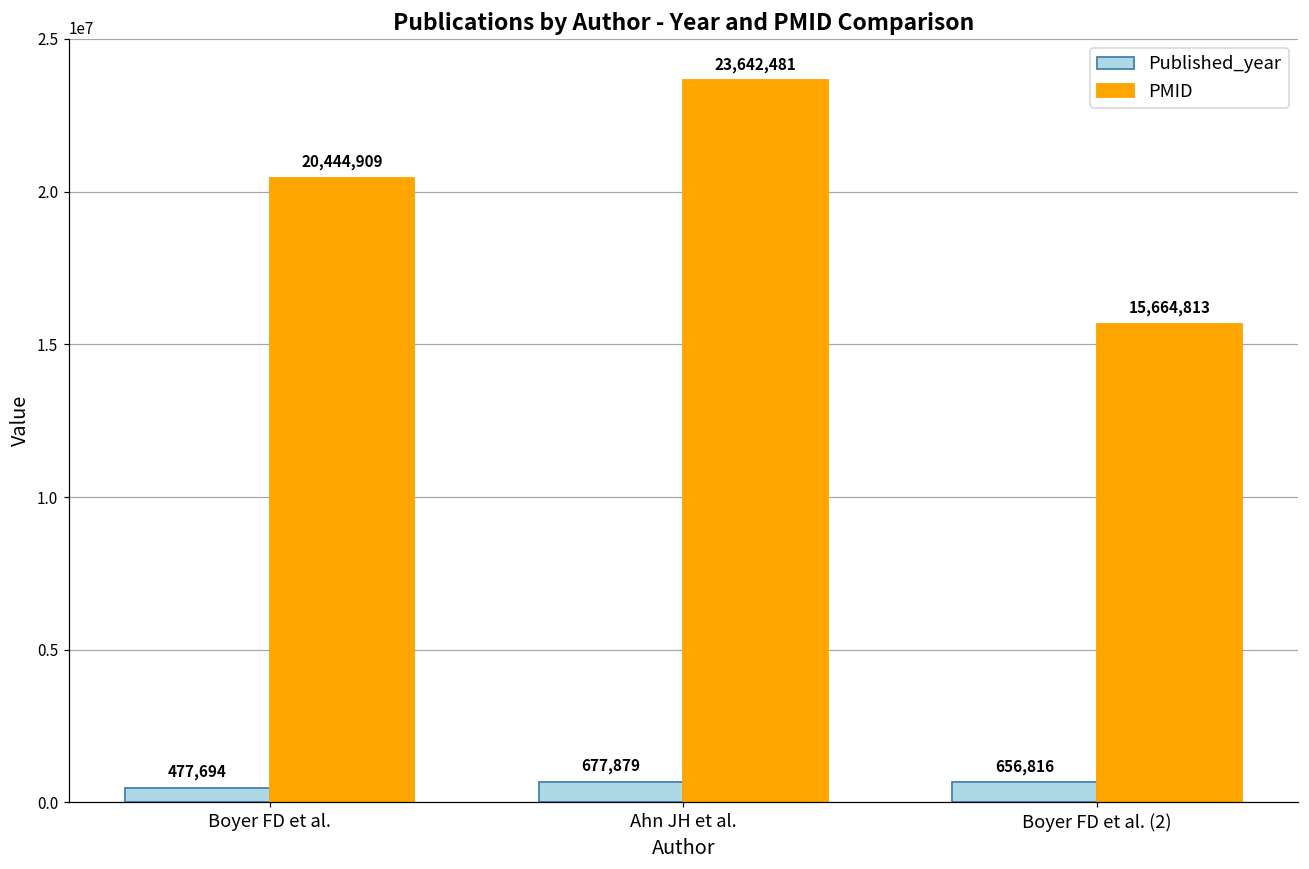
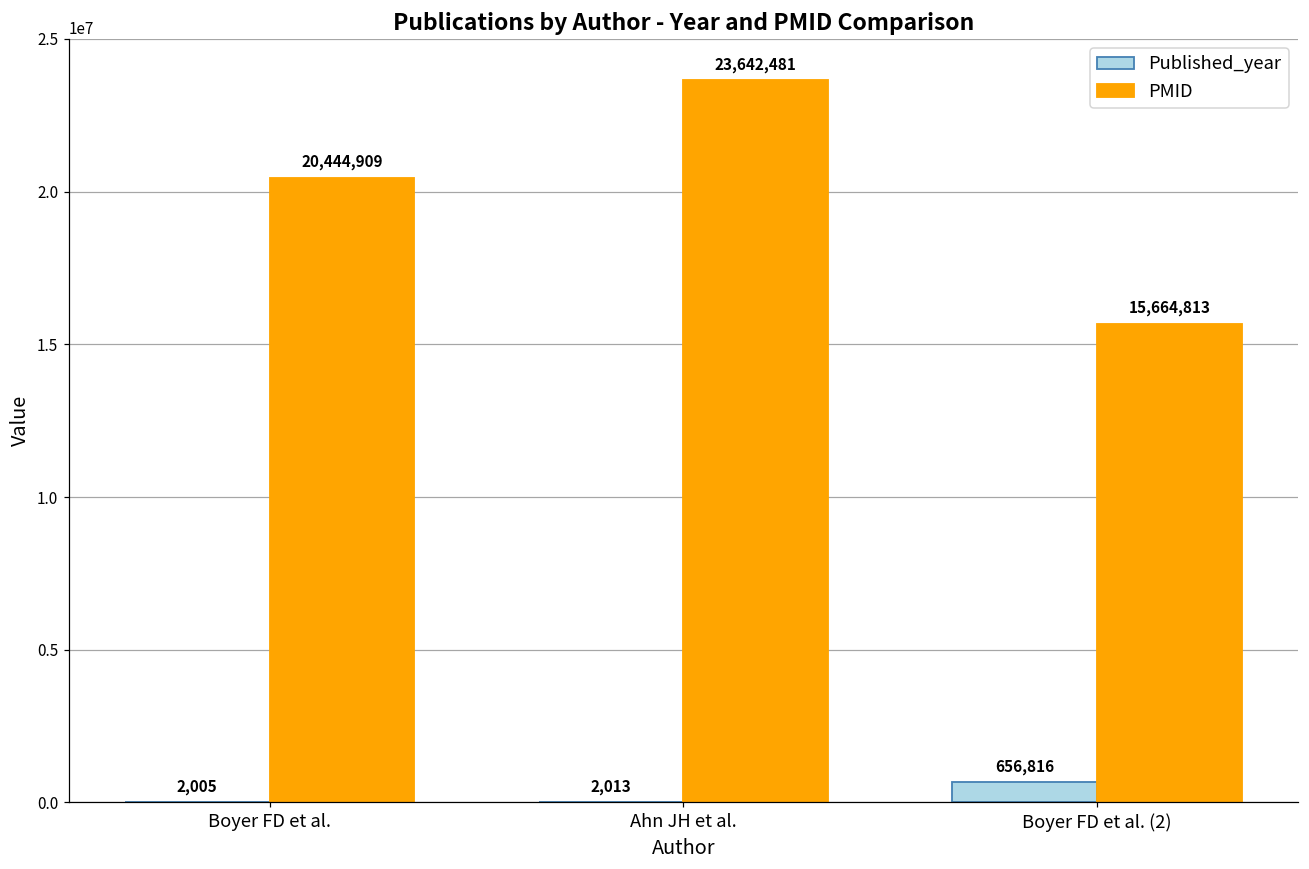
Published_year, Boyer FD et al.: 477,694 -> 2,005
Published_year, Ahn JH et al.: 677,879 -> 2,013
